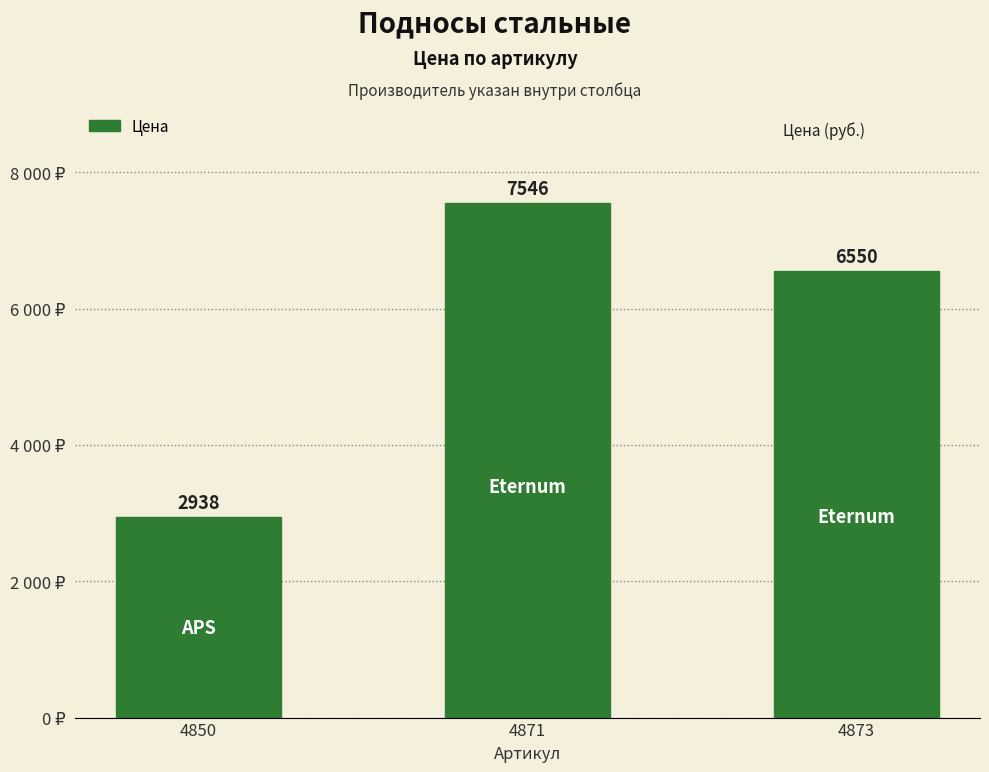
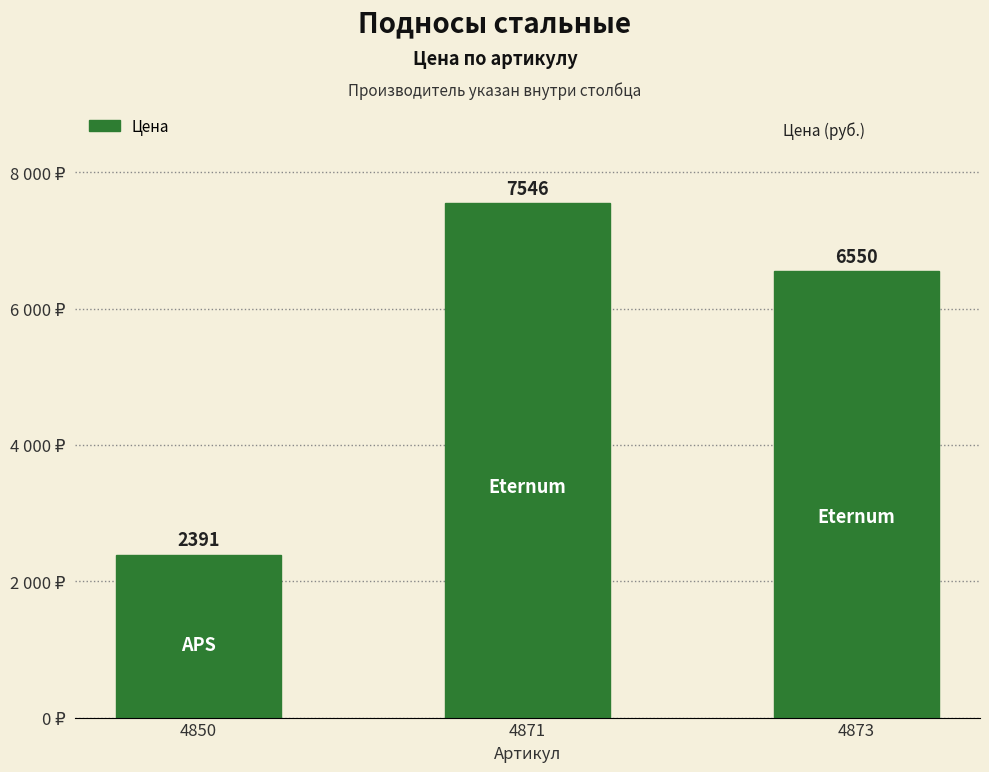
4850: 2938 -> 2391
